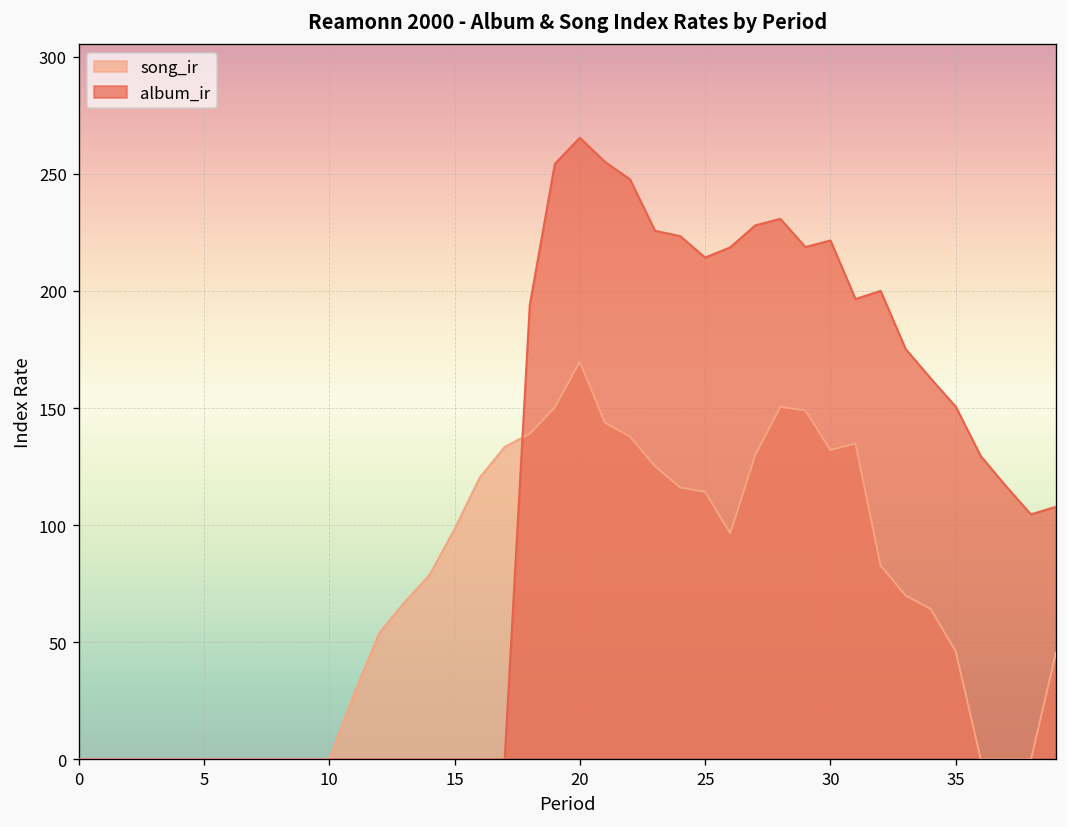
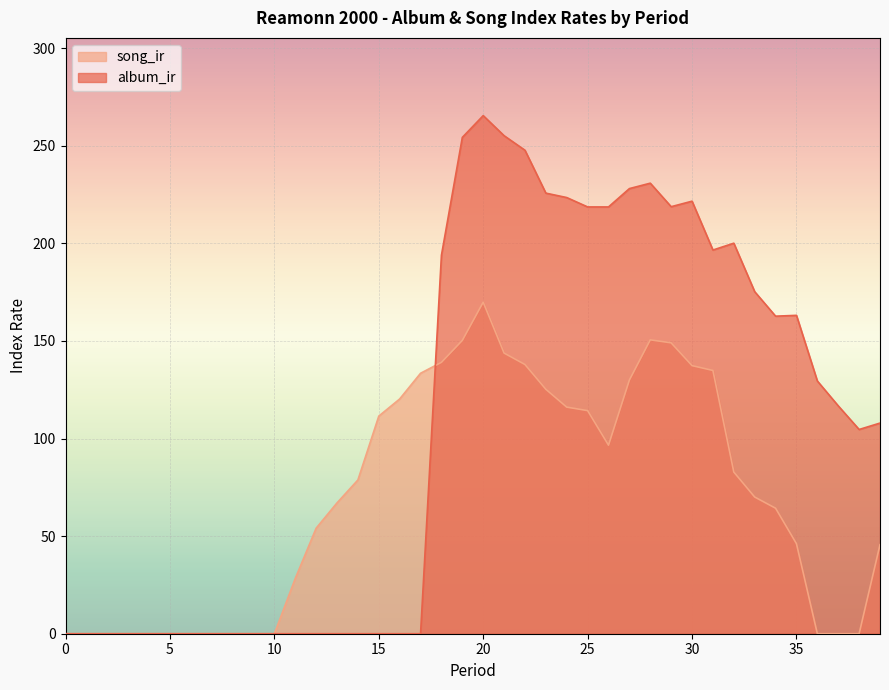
song_ir, 15: 98 -> 111
album_ir, 25: 214 -> 219
song_ir, 30: 132 -> 137
album_ir, 35: 151 -> 163
